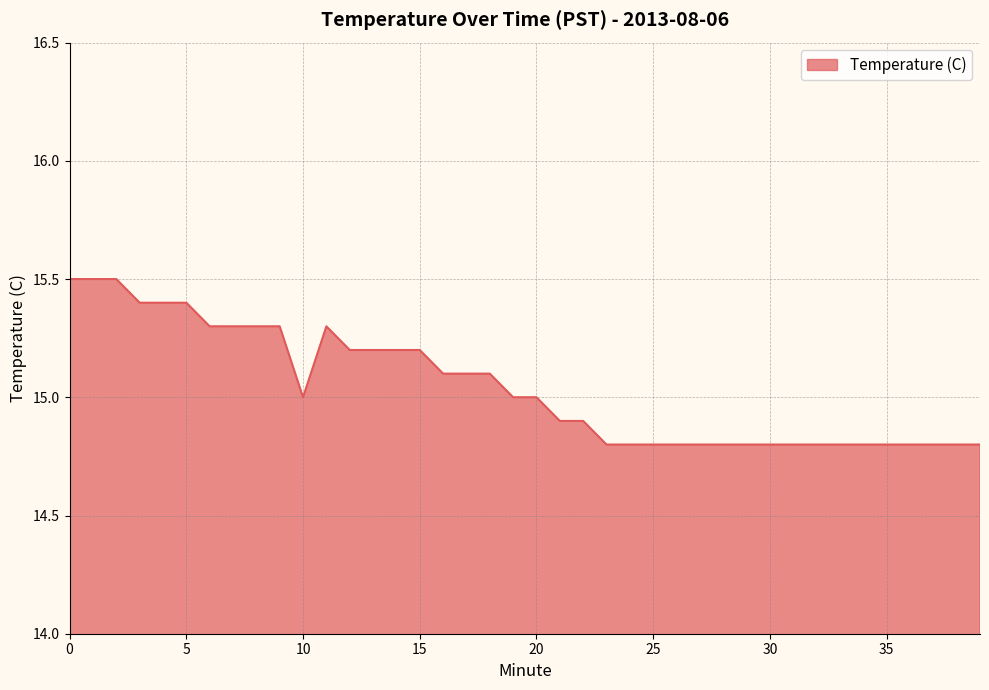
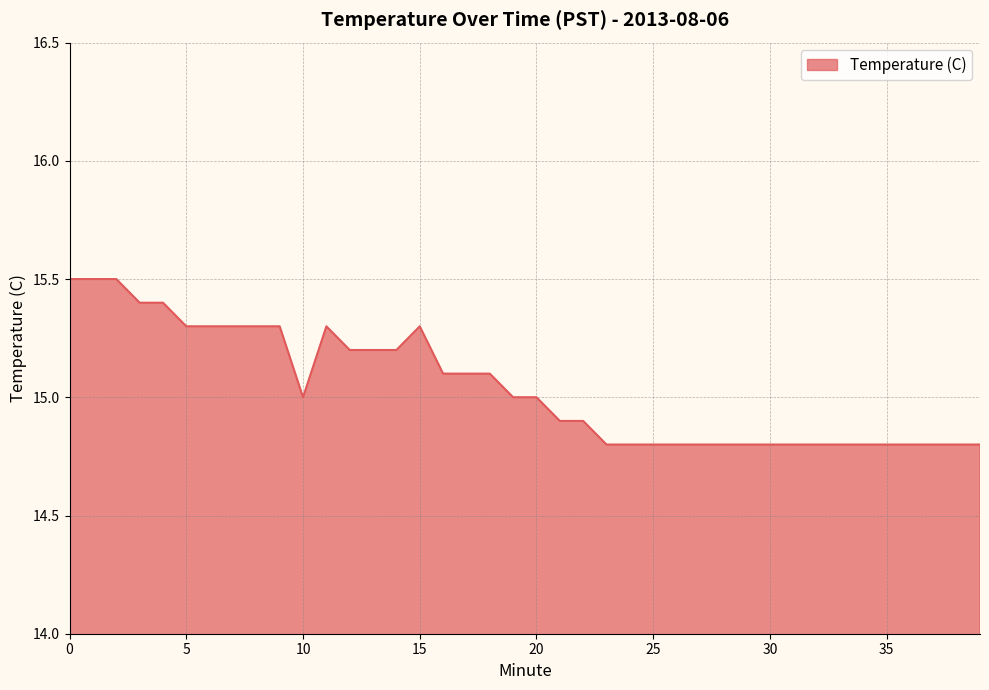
5: 15.4 -> 15.3
15: 15.2 -> 15.3
